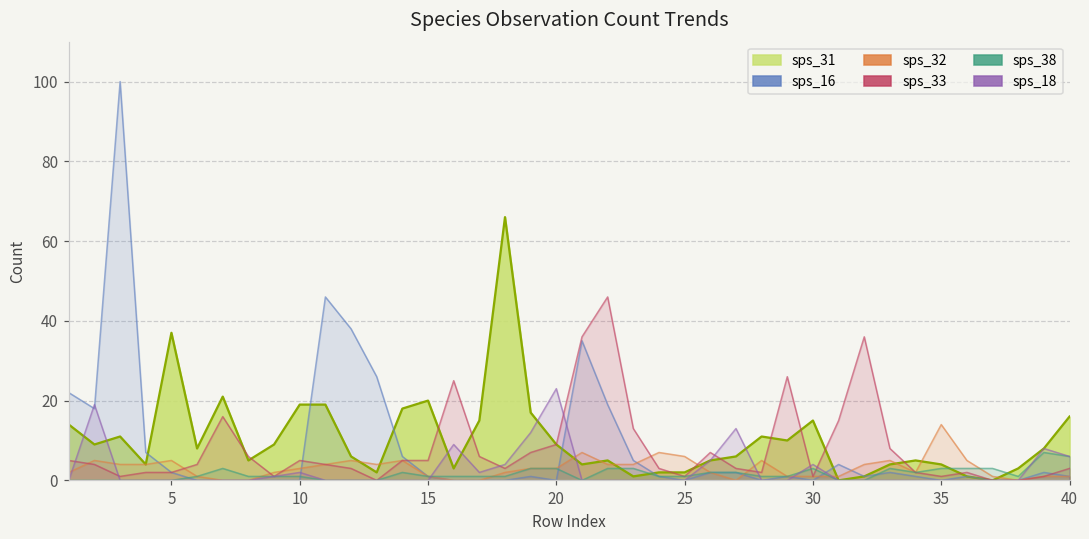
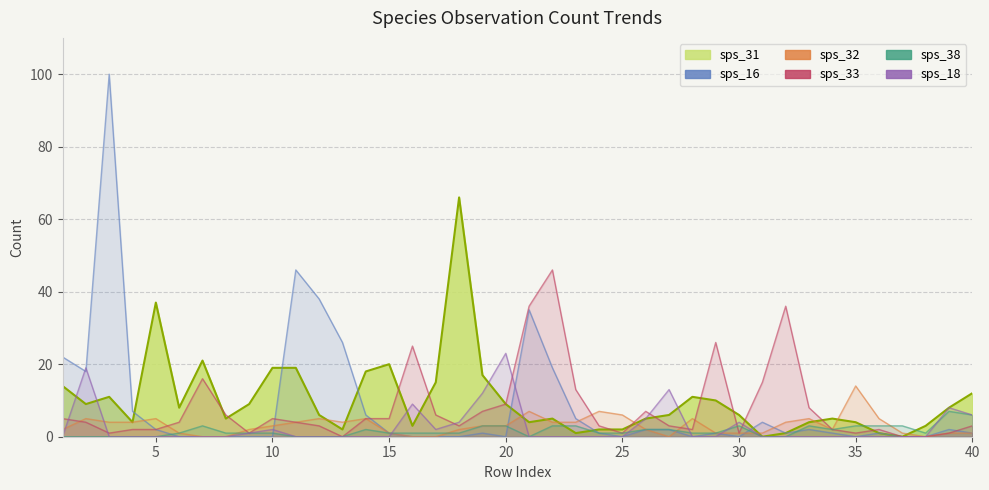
sps_31, 30: 15 -> 6
sps_31, 40: 16 -> 12
